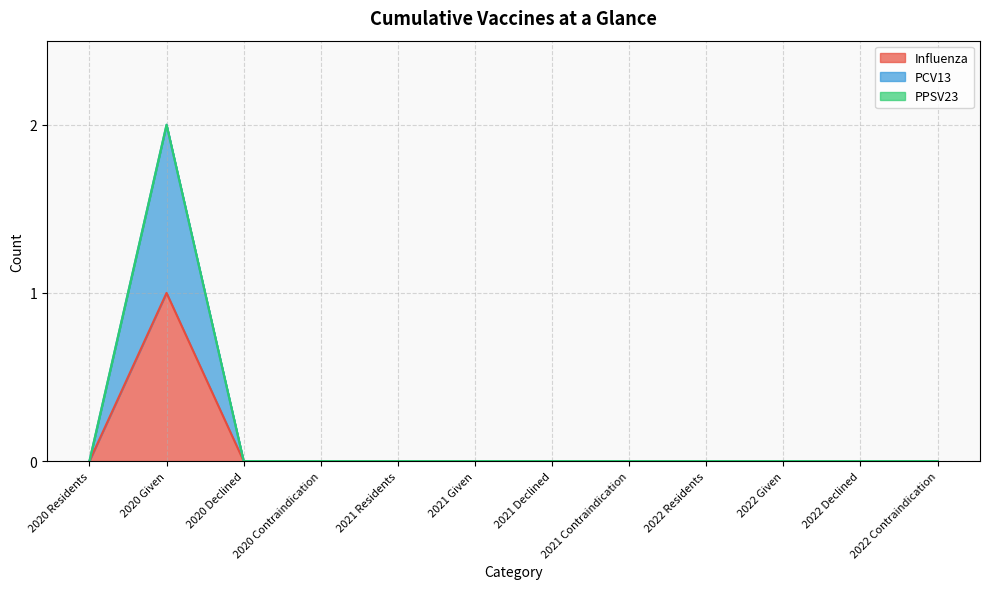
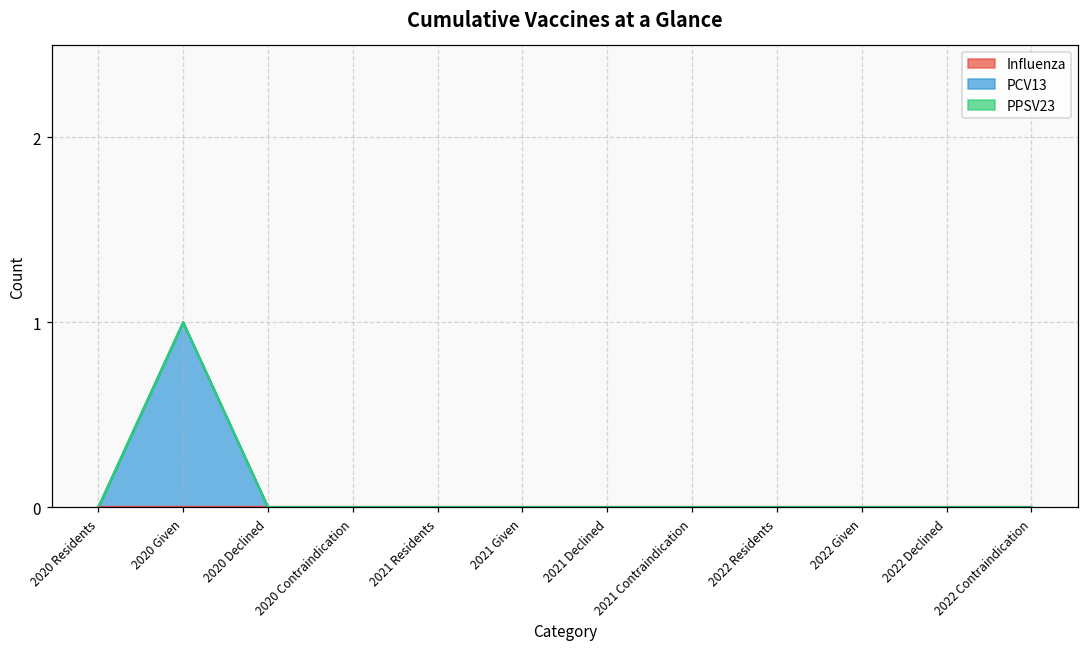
Influenza, 2020 Given: 1 -> 0
